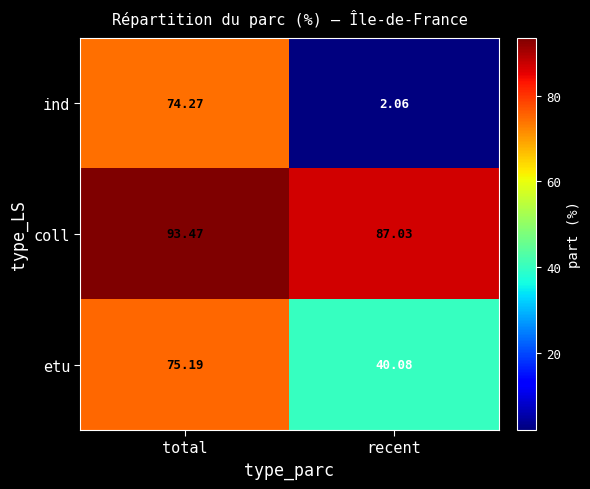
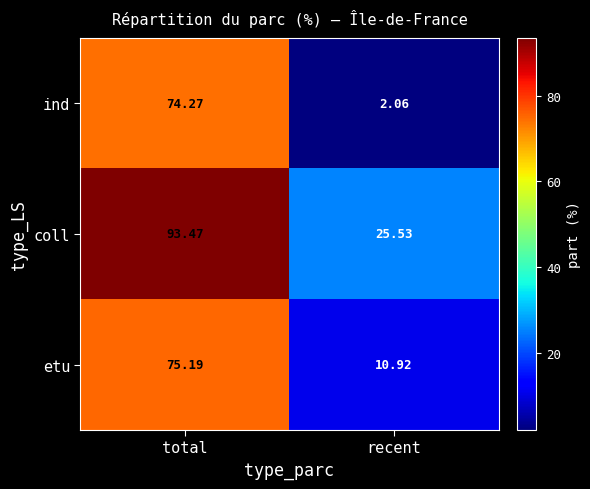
coll, recent: 87.03 -> 25.53
etu, recent: 40.08 -> 10.92
